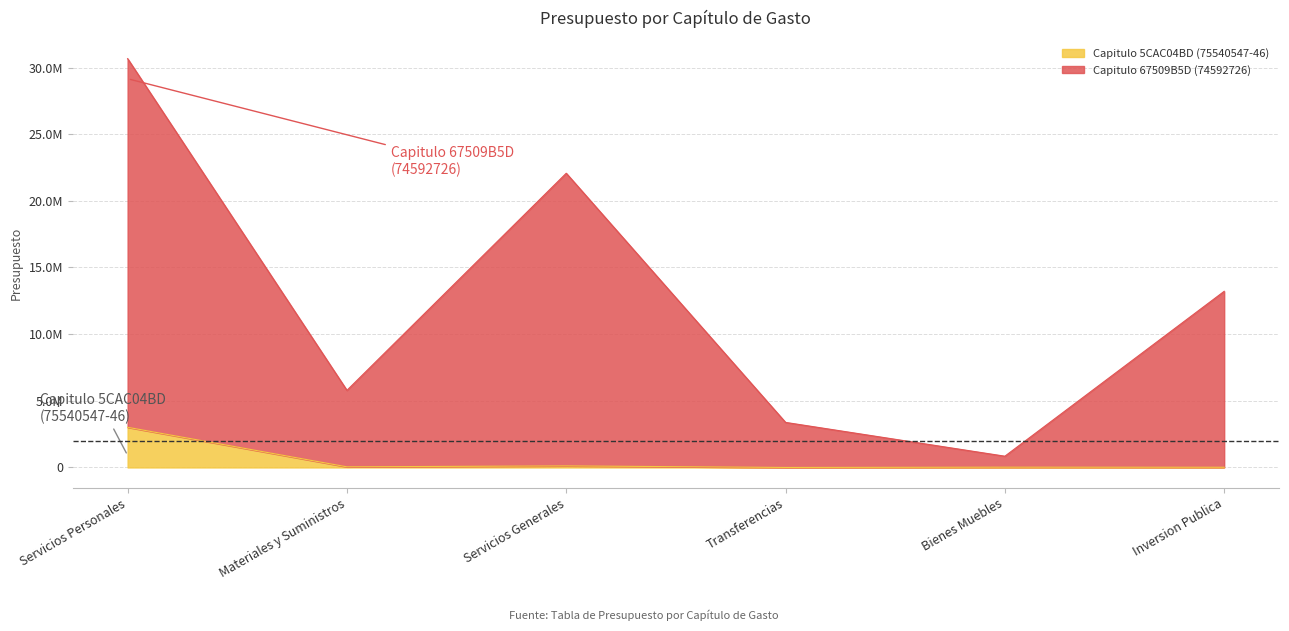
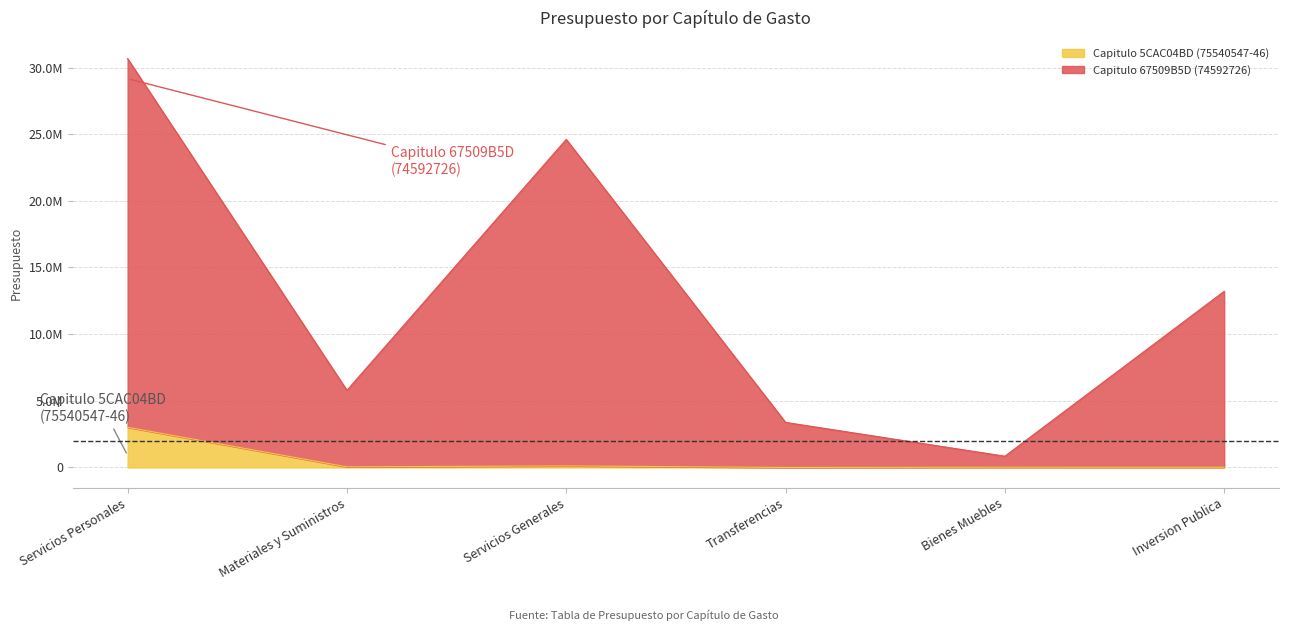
Capitulo 67509B5D (74592726), Servicios Generales: 22000000 -> 24500000
